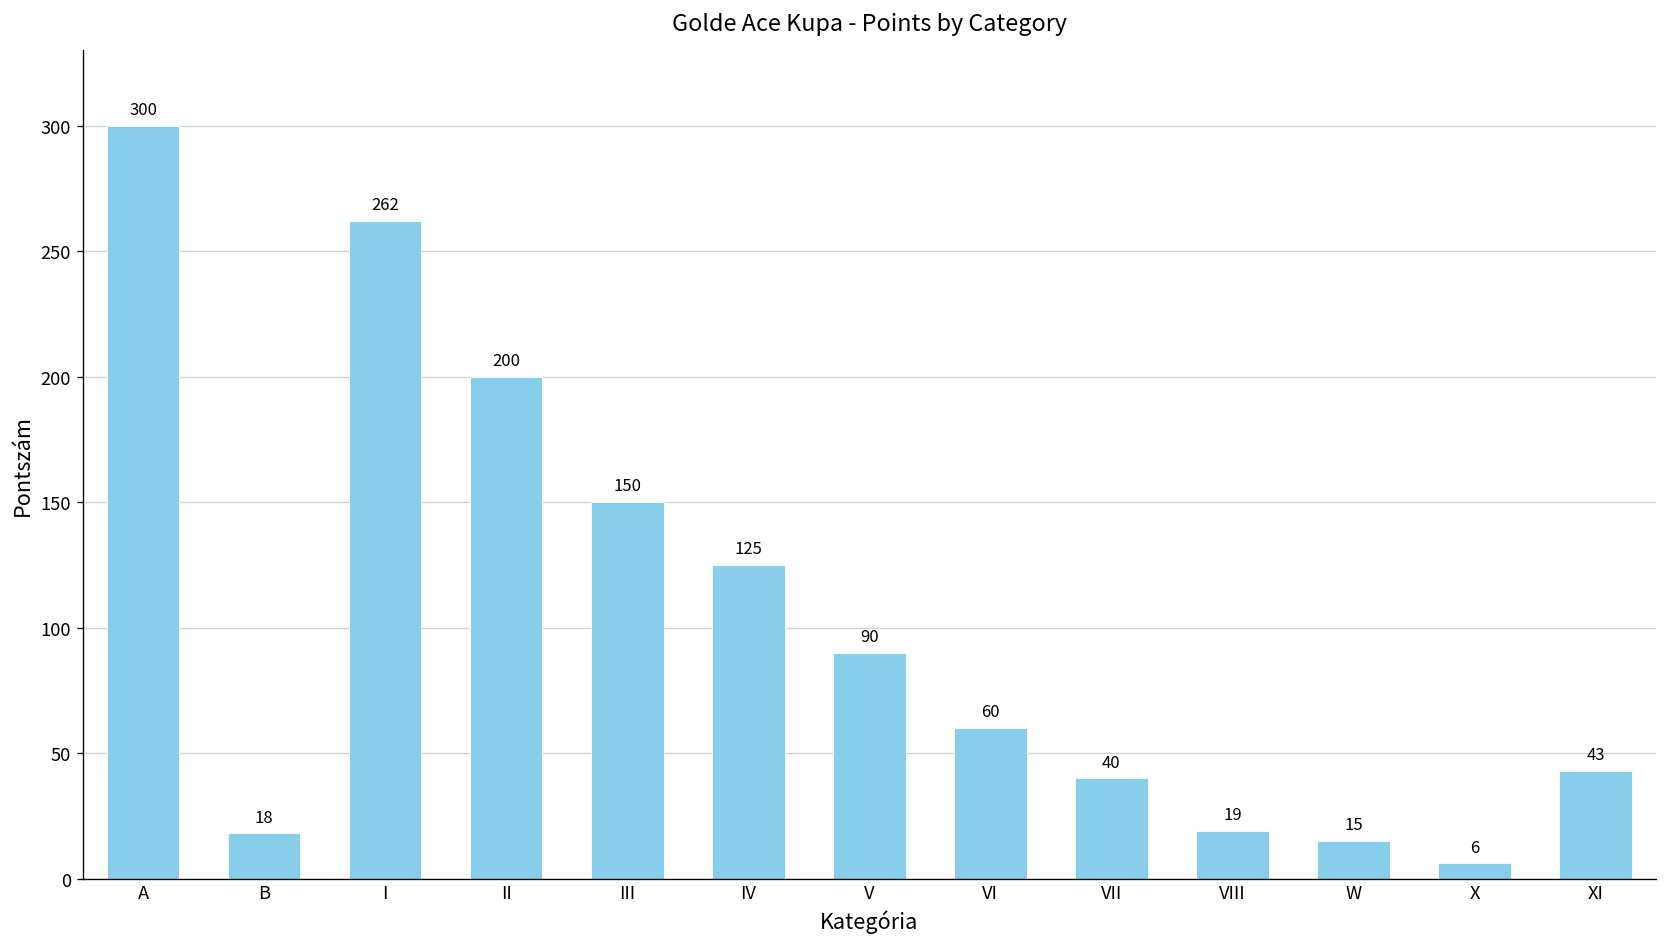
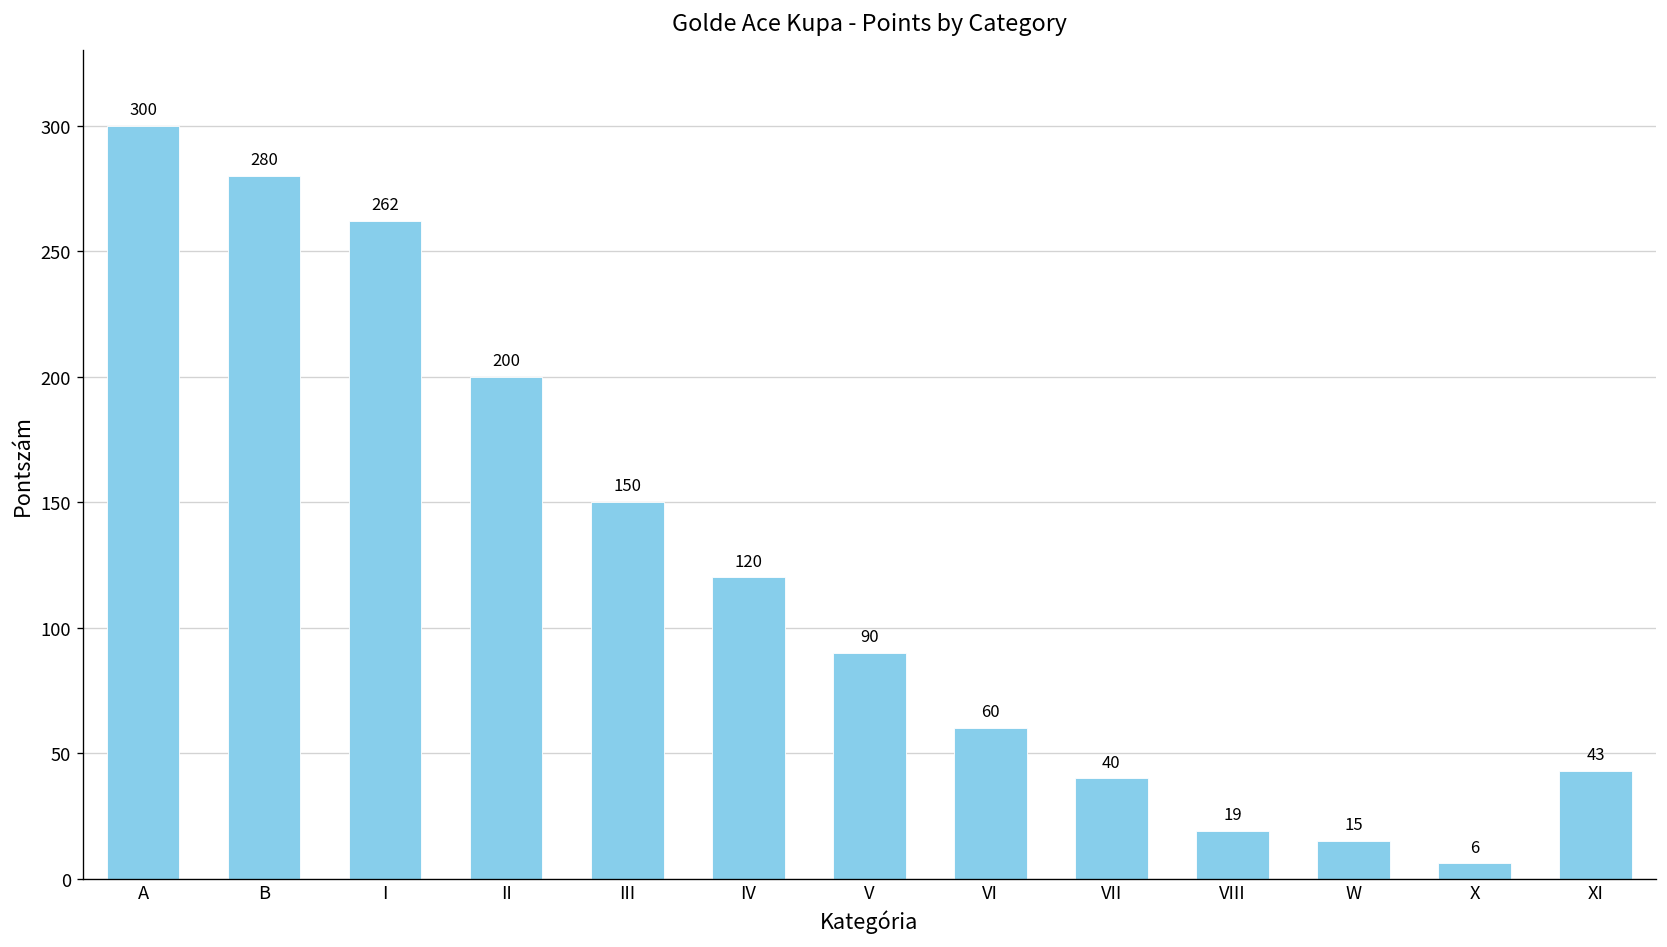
B: 18 -> 280
IV: 125 -> 120
